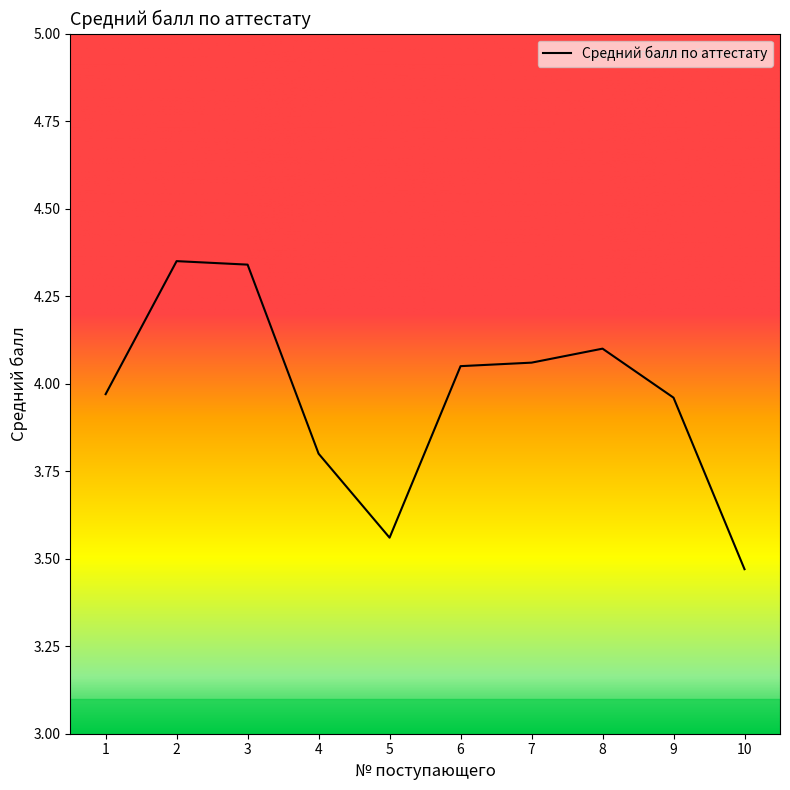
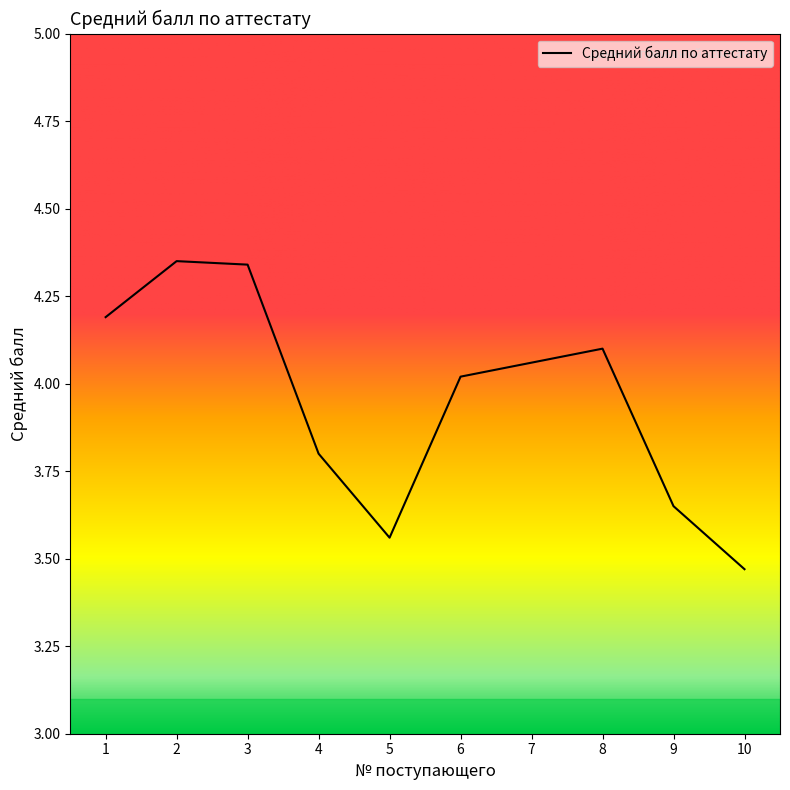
1: 3.97 -> 4.19
6: 4.05 -> 4.02
9: 3.96 -> 3.65
